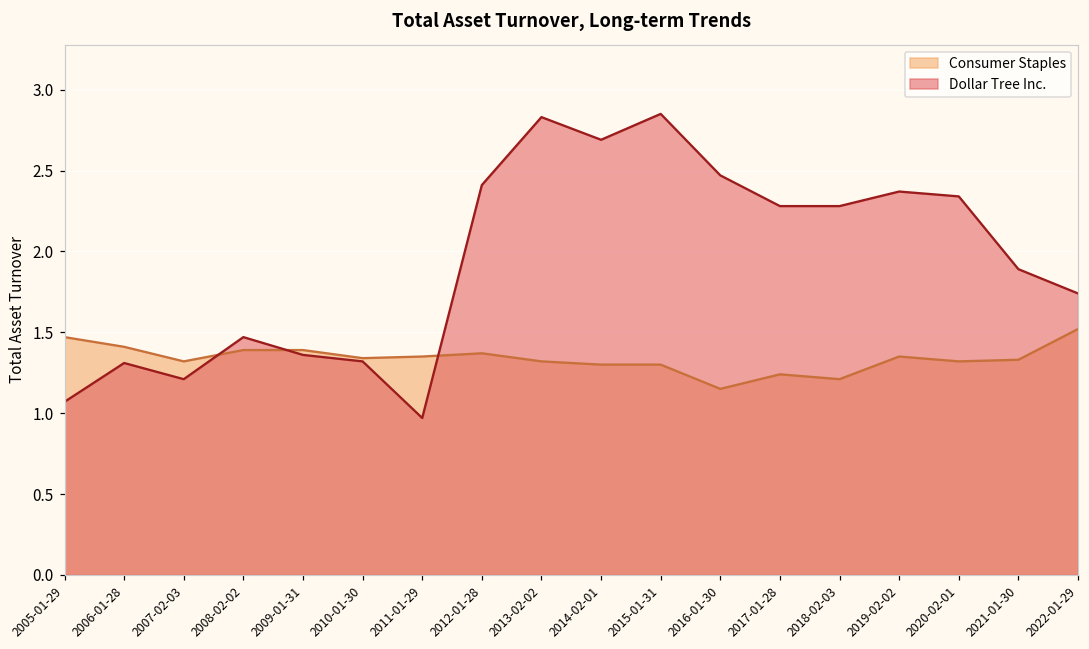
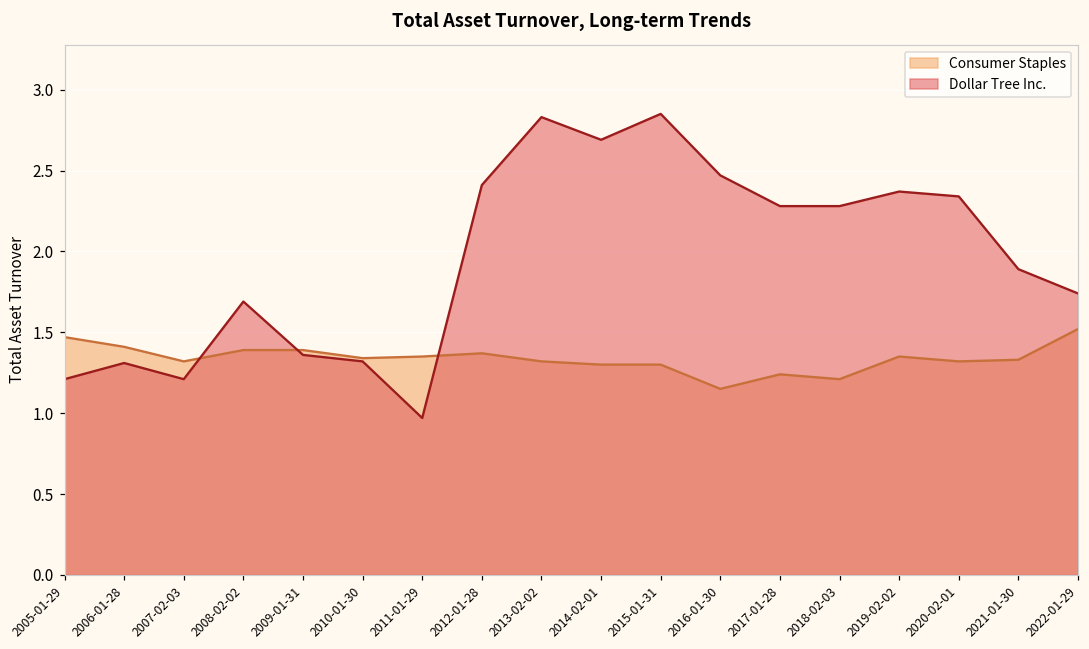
Dollar Tree Inc., 2005-01-29: 1.07 -> 1.21
Dollar Tree Inc., 2008-02-02: 1.47 -> 1.69
